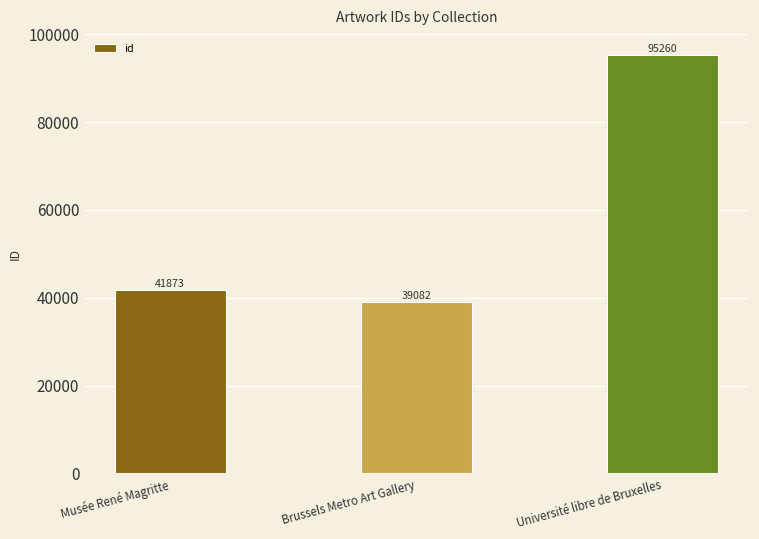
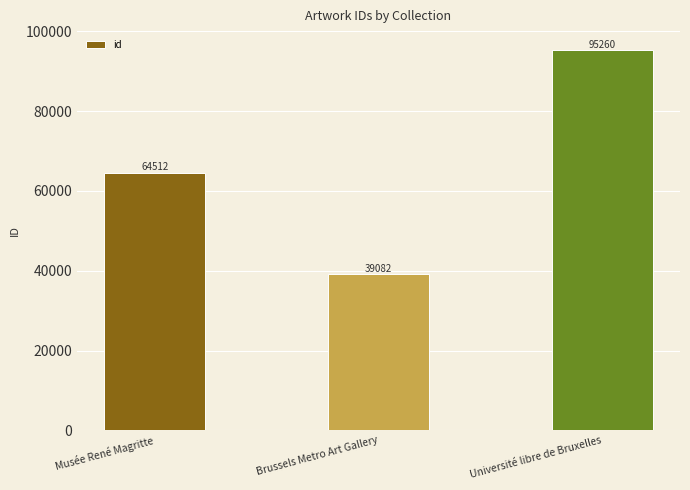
Musée René Magritte: 41873 -> 64512
